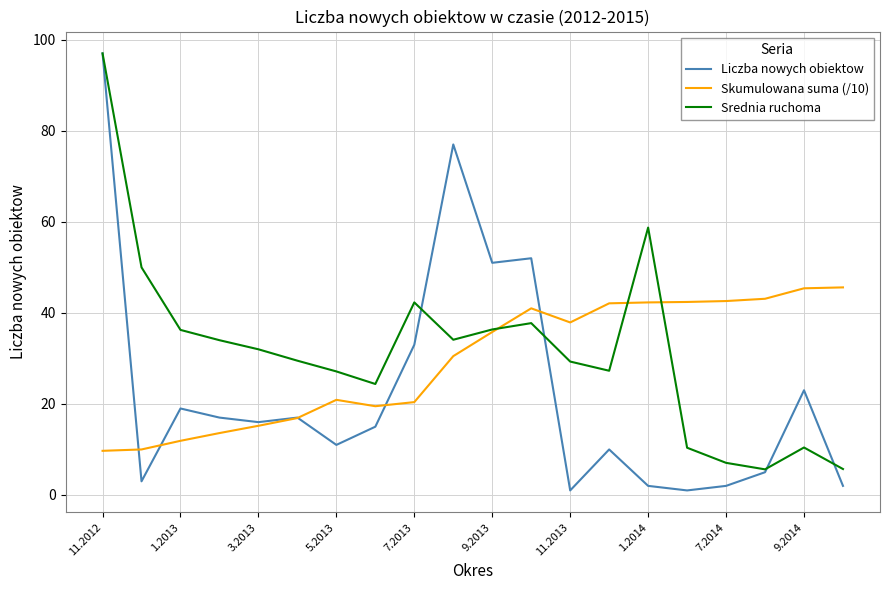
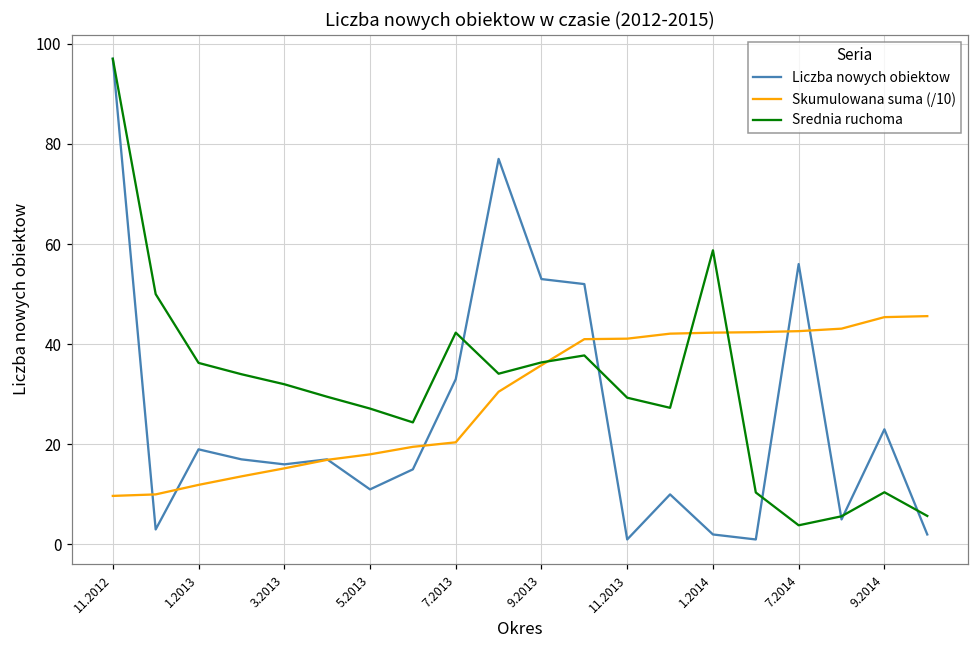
Skumulowana suma (/10), 5.2013: 21 -> 18
Liczba nowych obiektow, 9.2013: 51 -> 53
Skumulowana suma (/10), 11.2013: 38 -> 41
Liczba nowych obiektow, 7.2014: 2 -> 56
Srednia ruchoma, 7.2014: 7 -> 4
